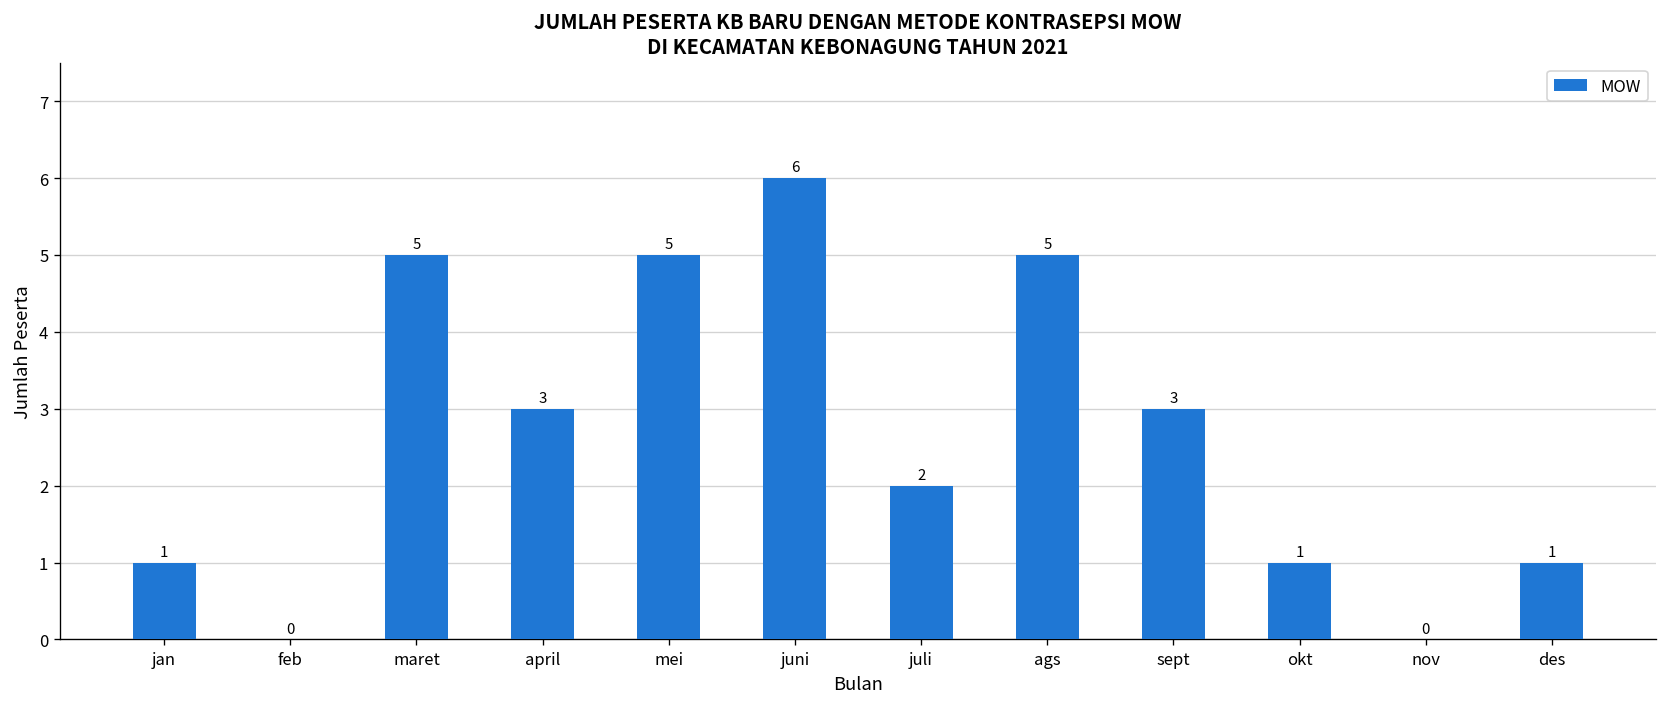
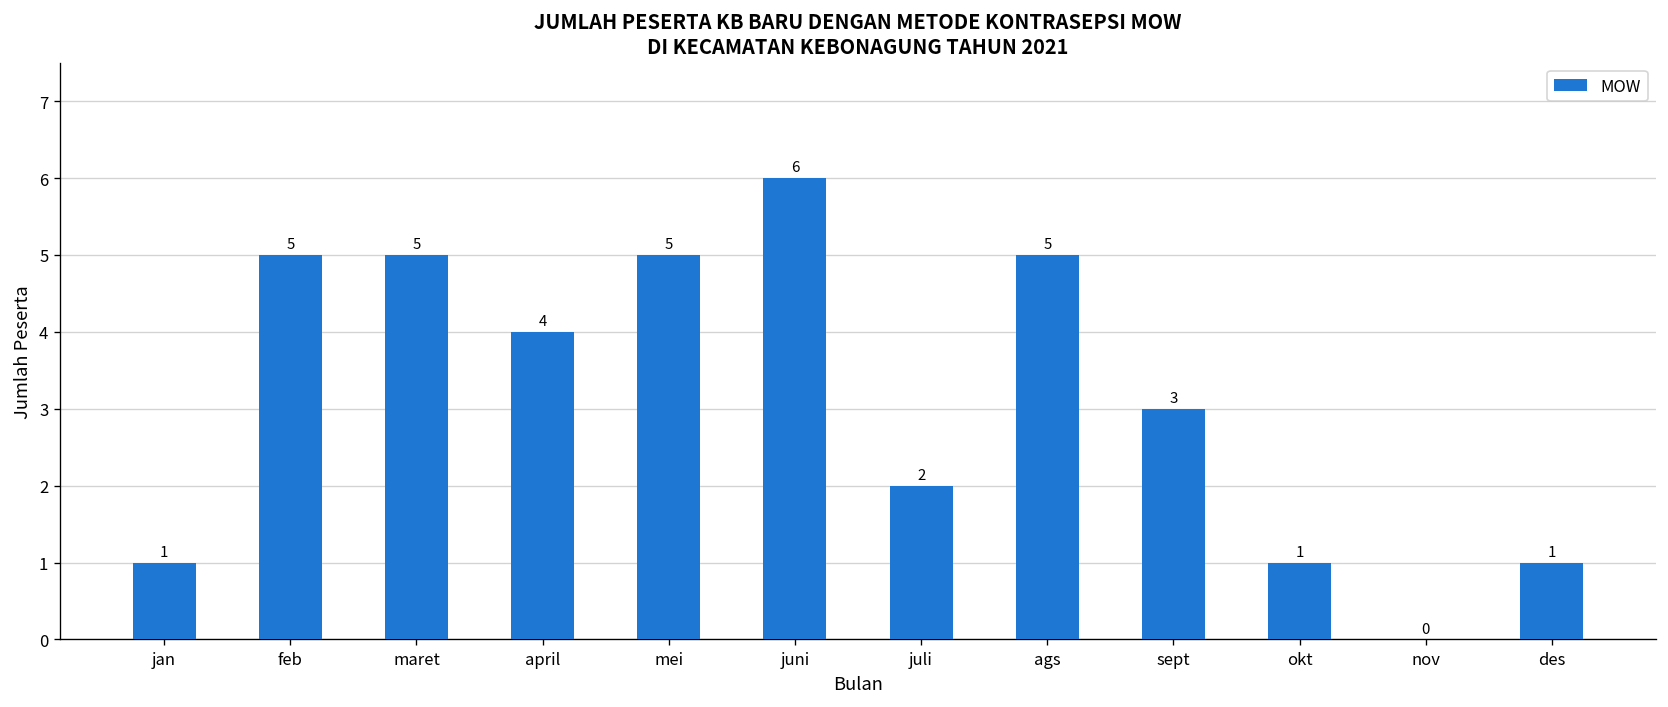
feb: 0 -> 5
april: 3 -> 4
